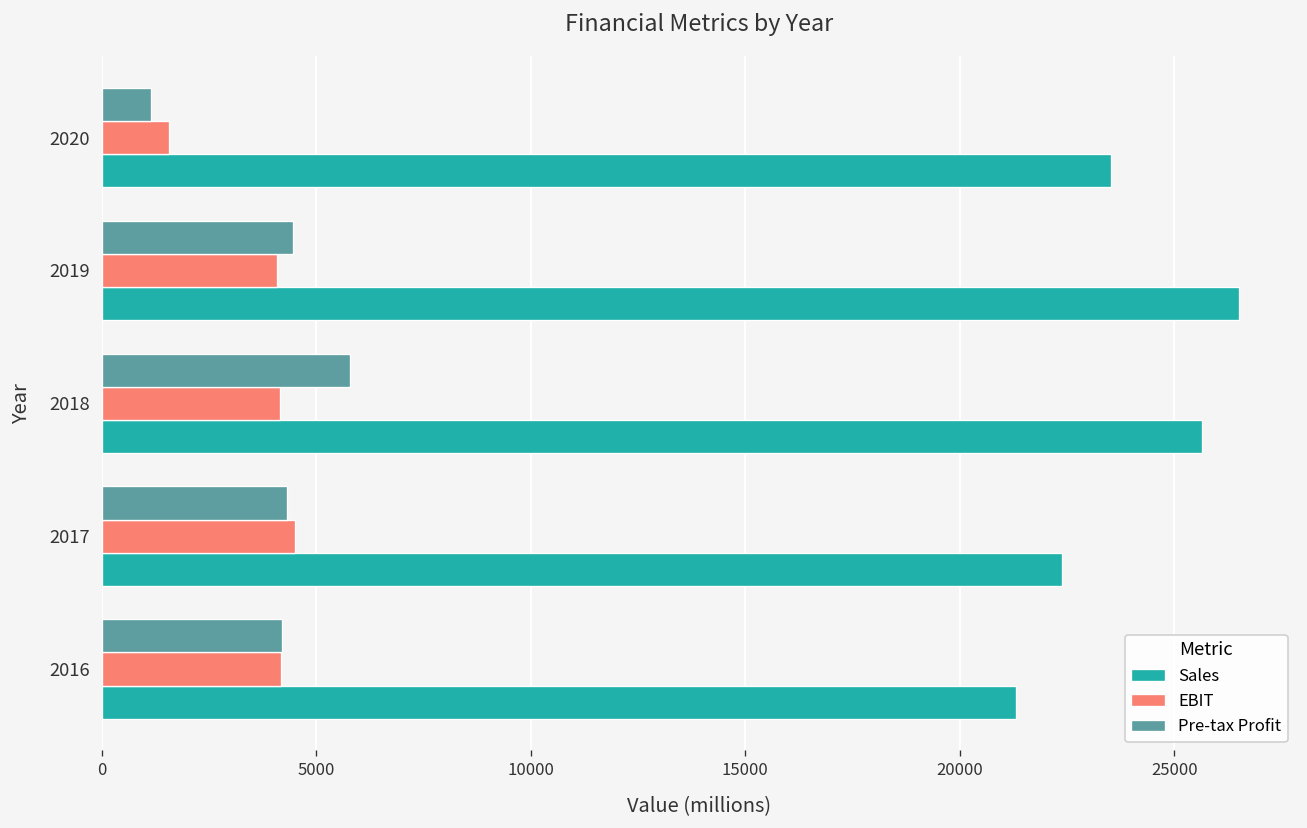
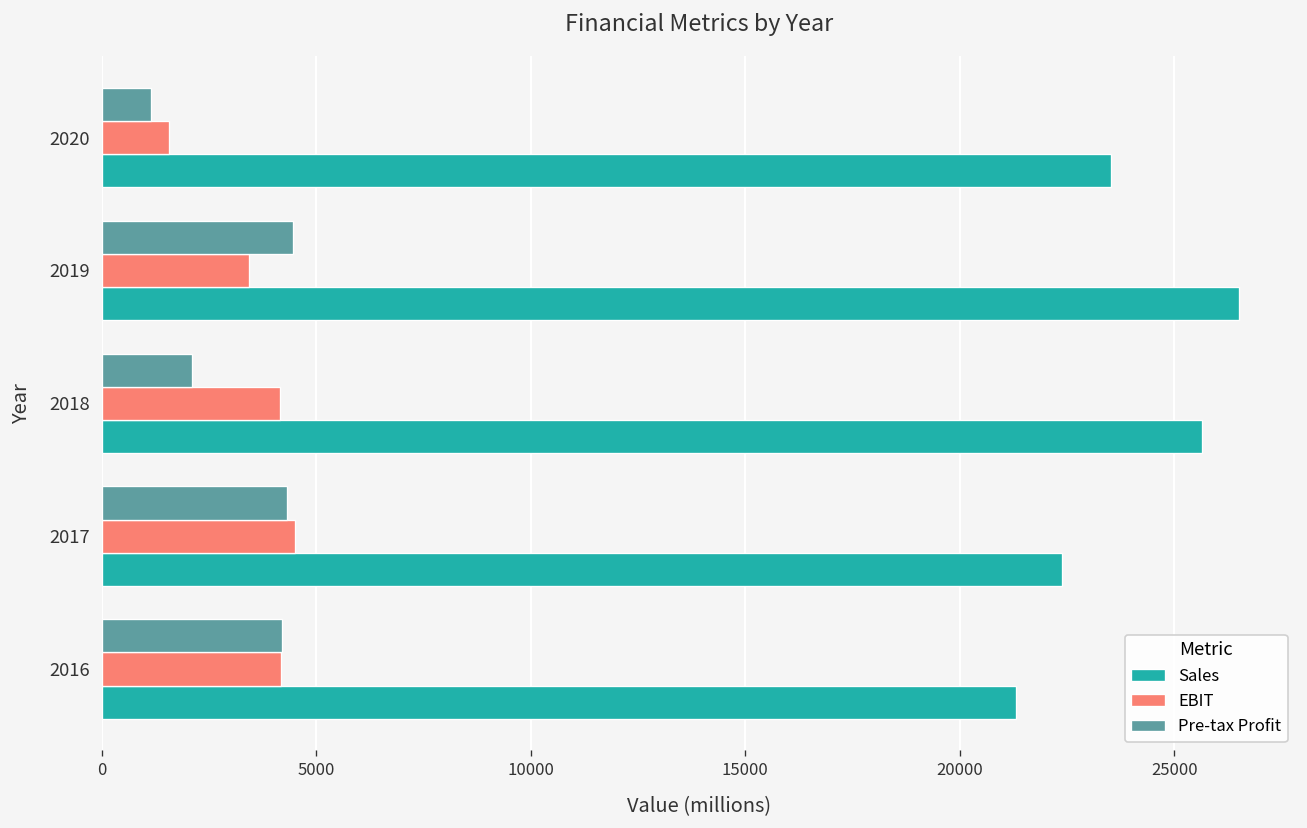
EBIT, 2019: 4100 -> 3400
Pre-tax Profit, 2018: 5800 -> 2100
